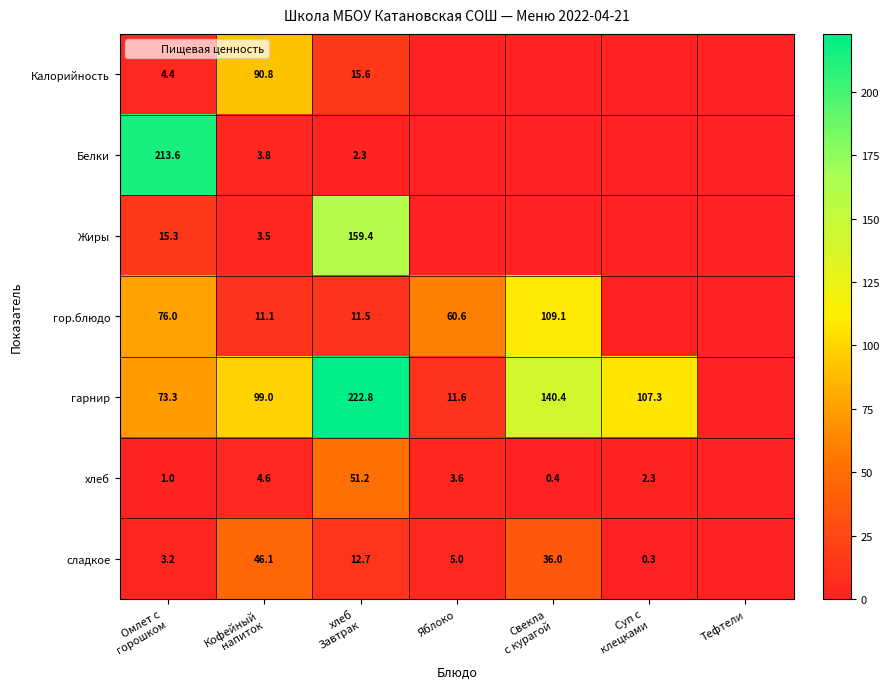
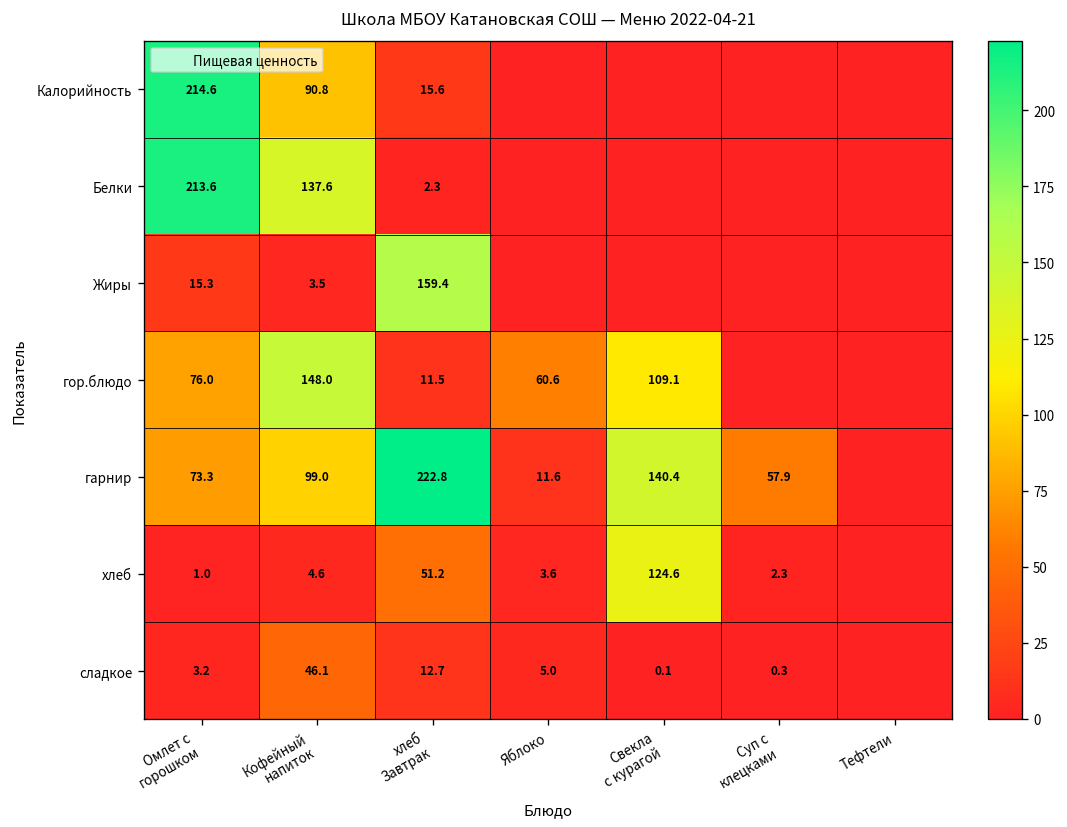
Калорийность, Омлет с горошком: 4.4 -> 214.6
Белки, Кофейный напиток: 3.8 -> 137.6
гор.блюдо, Кофейный напиток: 11.1 -> 148.0
гарнир, Суп с клецками: 107.3 -> 57.9
хлеб, Свекла с курагой: 0.4 -> 124.6
сладкое, Свекла с курагой: 36.0 -> 0.1
